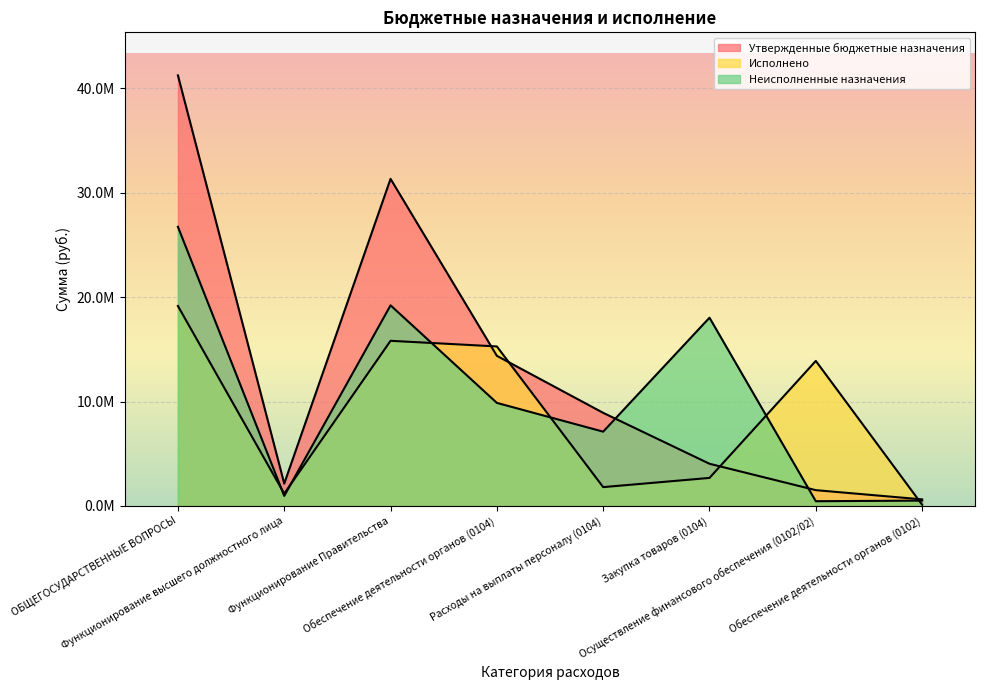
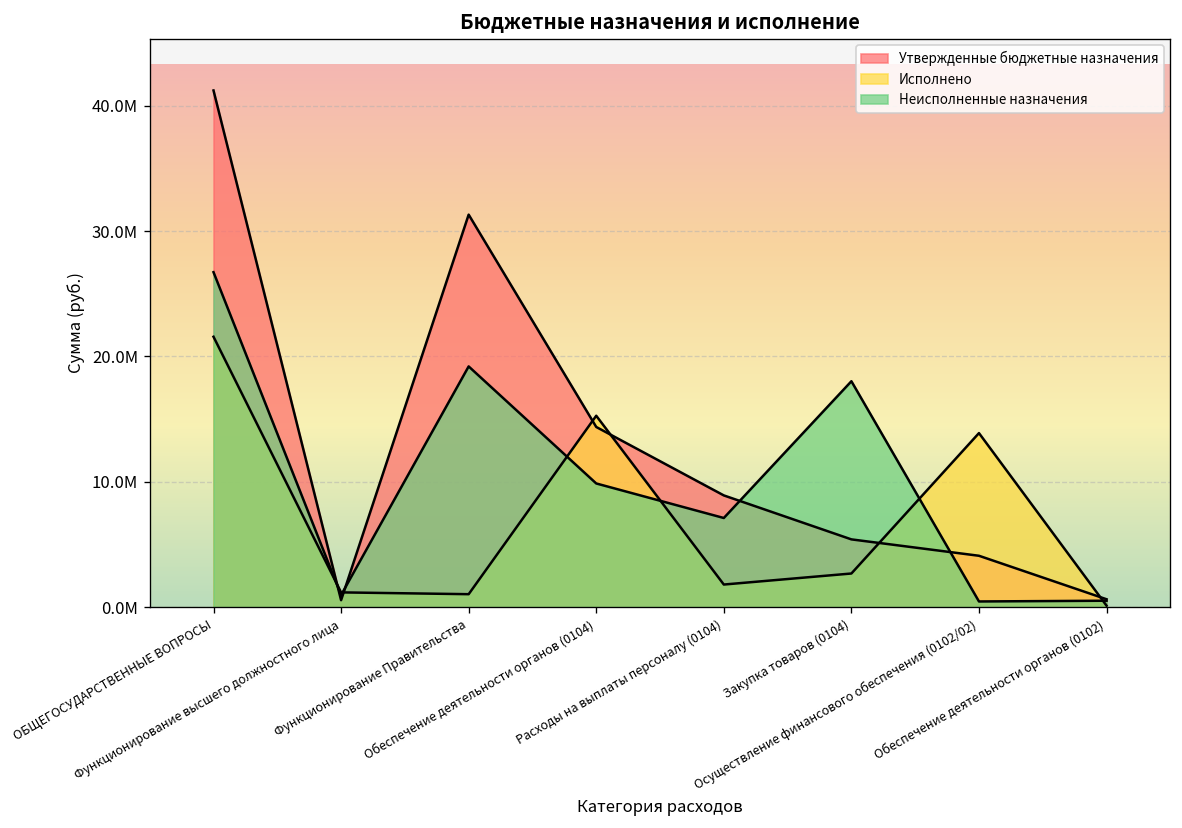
Исполнено, ОБЩЕГОСУДАРСТВЕННЫЕ ВОПРОСЫ: 19100000 -> 21600000
Утвержденные бюджетные назначения, Функционирование высшего должностного лица: 2100000 -> 600000
Исполнено, Функционирование Правительства: 15800000 -> 1000000
Утвержденные бюджетные назначения, Закупка товаров (0104): 4000000 -> 5400000
Утвержденные бюджетные назначения, Осуществление финансового обеспечения (0102/02): 1500000 -> 4100000
